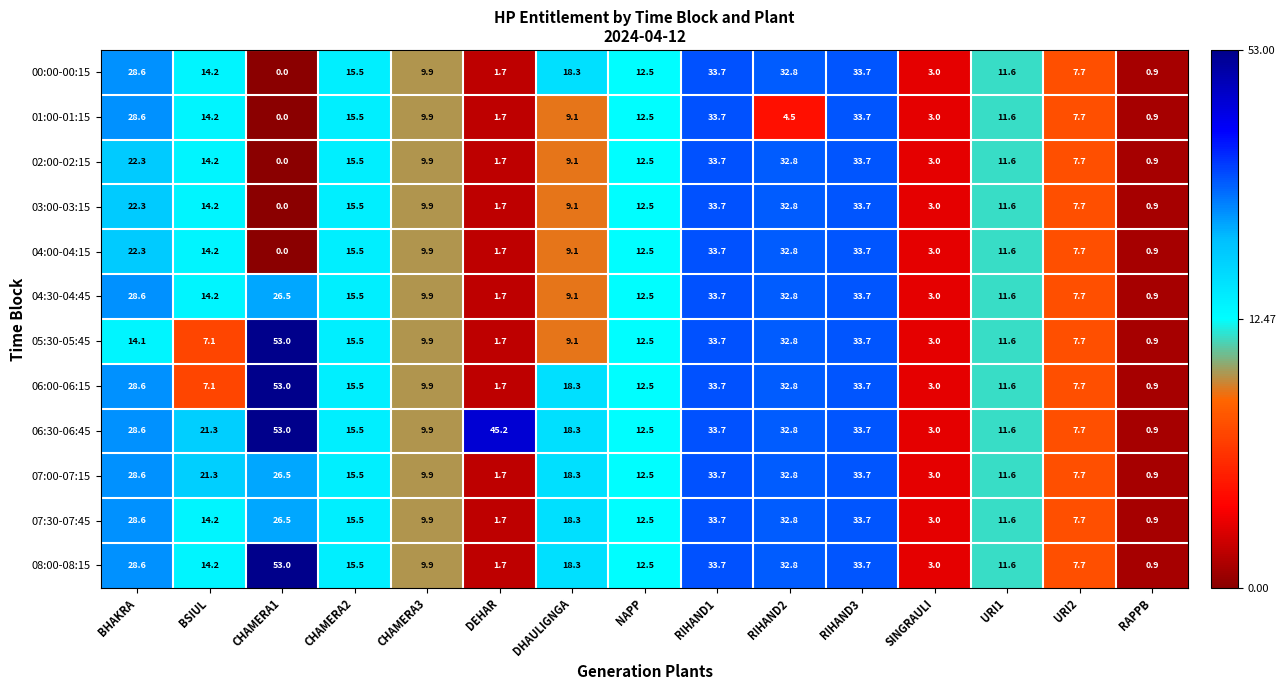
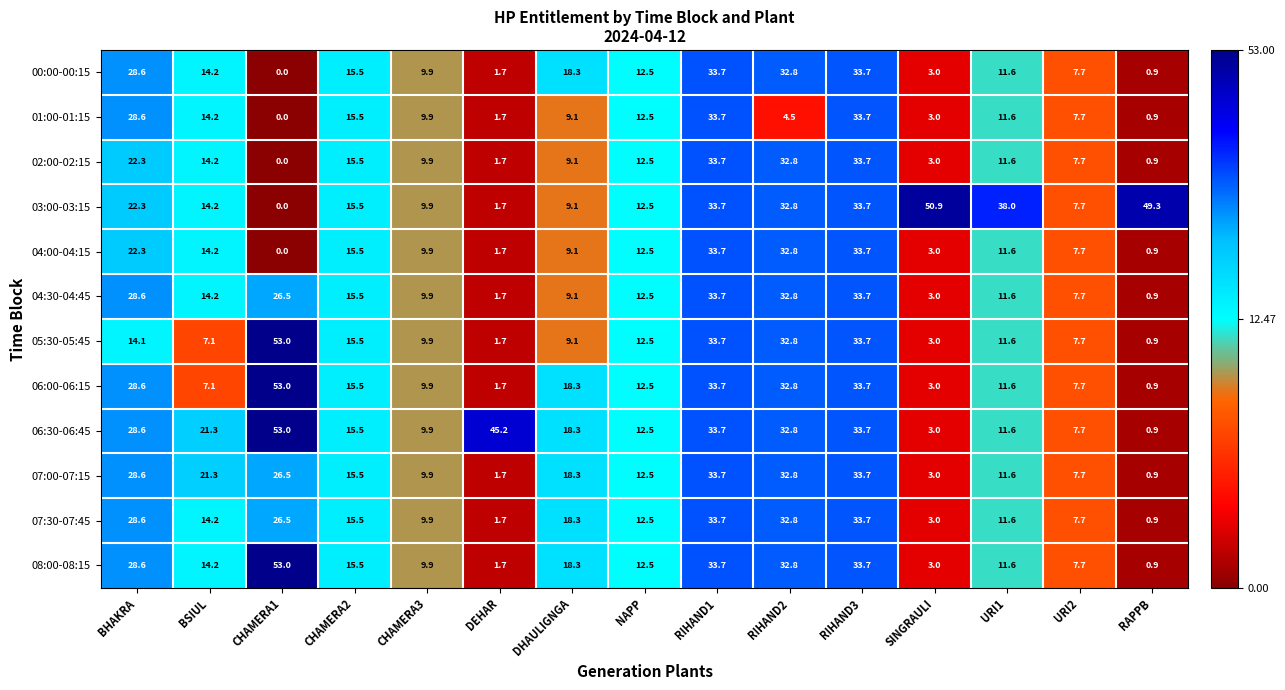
03:00-03:15, SINGRAULI: 3.0 -> 50.9
03:00-03:15, URI1: 11.6 -> 38.0
03:00-03:15, RAPPB: 0.9 -> 49.3
